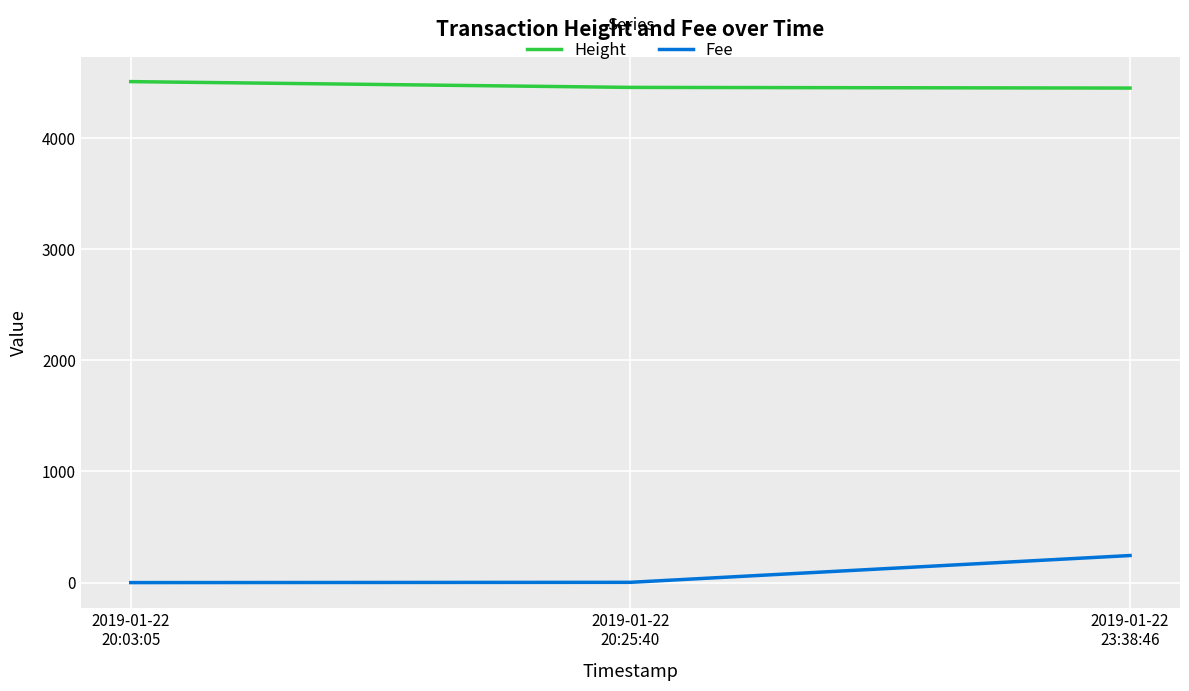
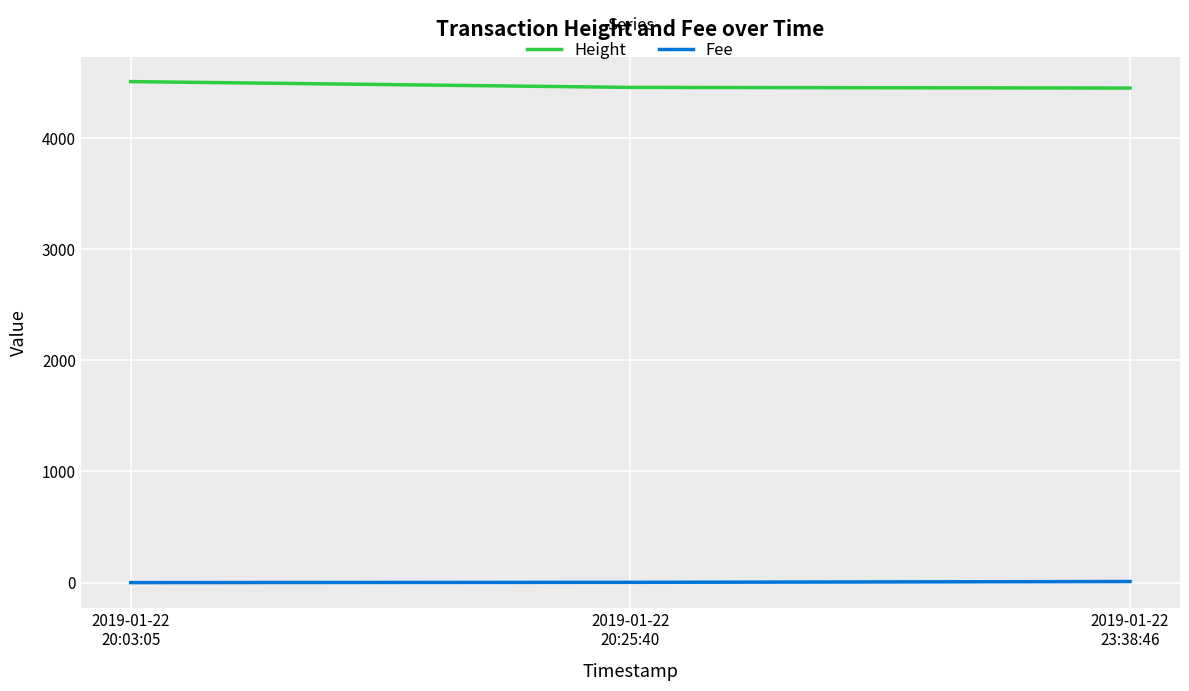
Fee, 2019-01-22 23:38:46: 240 -> 10
